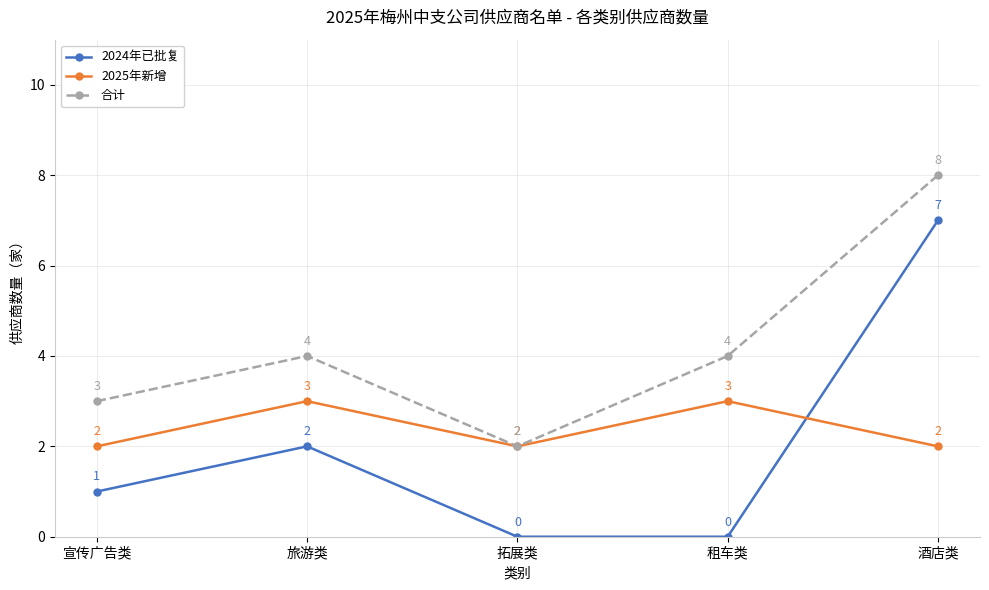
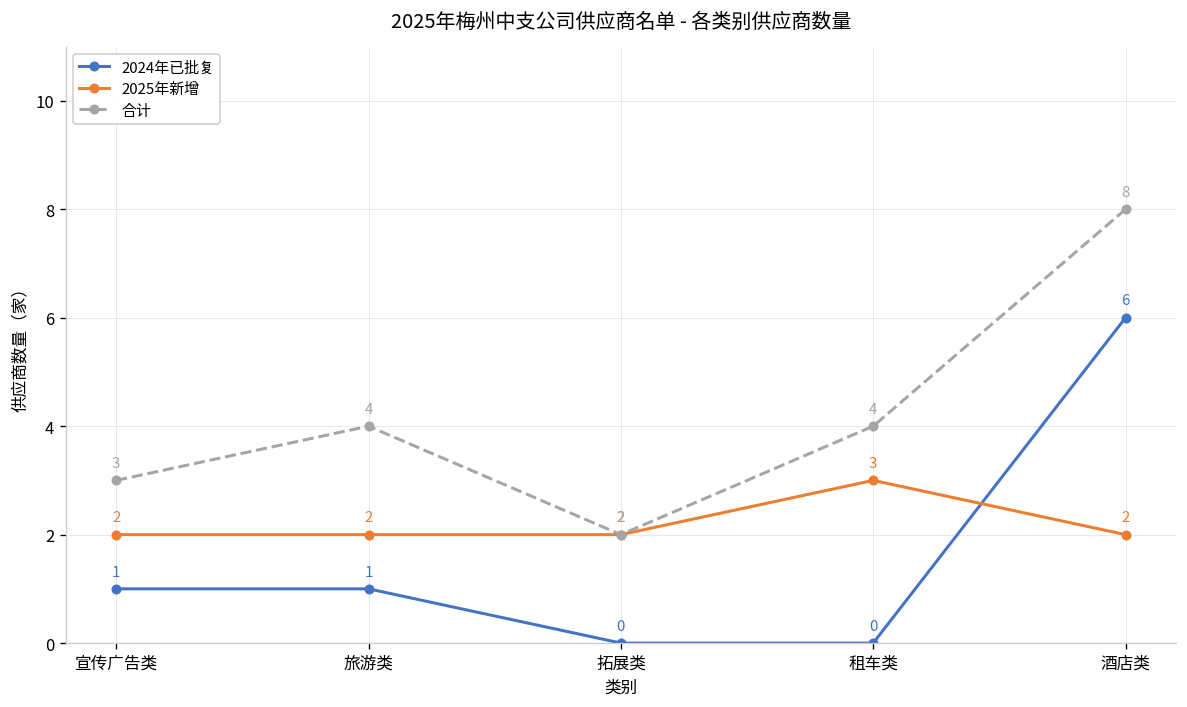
2024年已批复, 旅游类: 2 -> 1
2025年新增, 旅游类: 3 -> 2
2024年已批复, 酒店类: 7 -> 6
